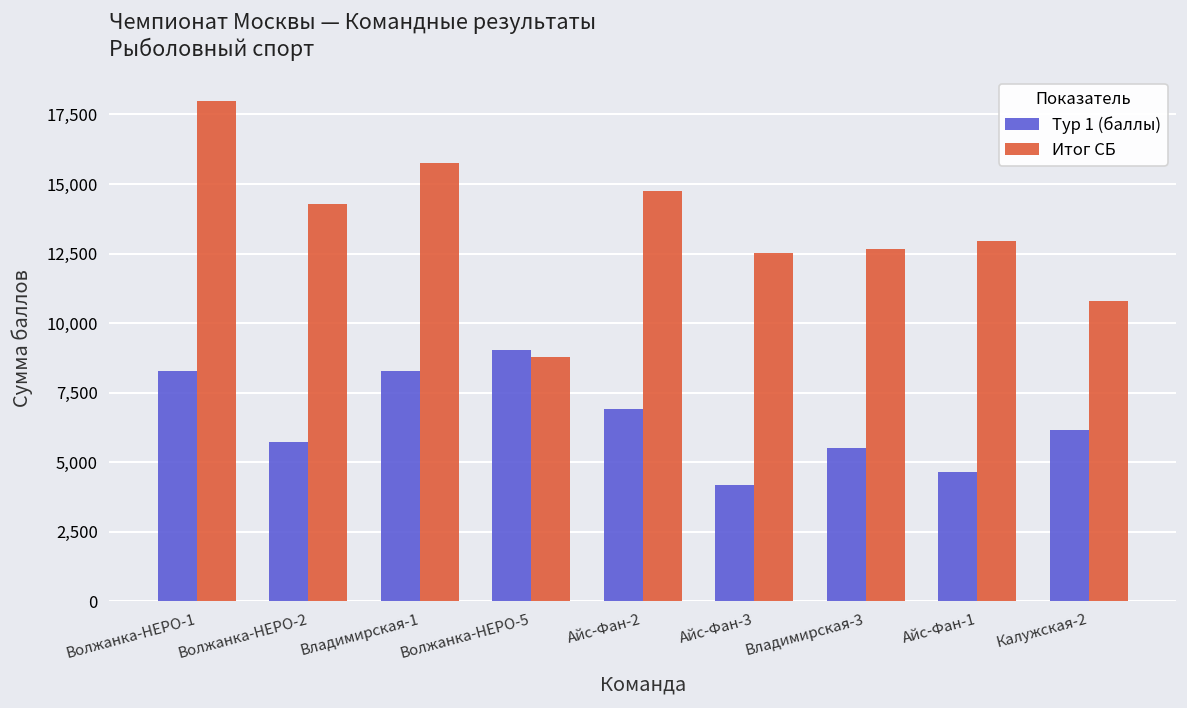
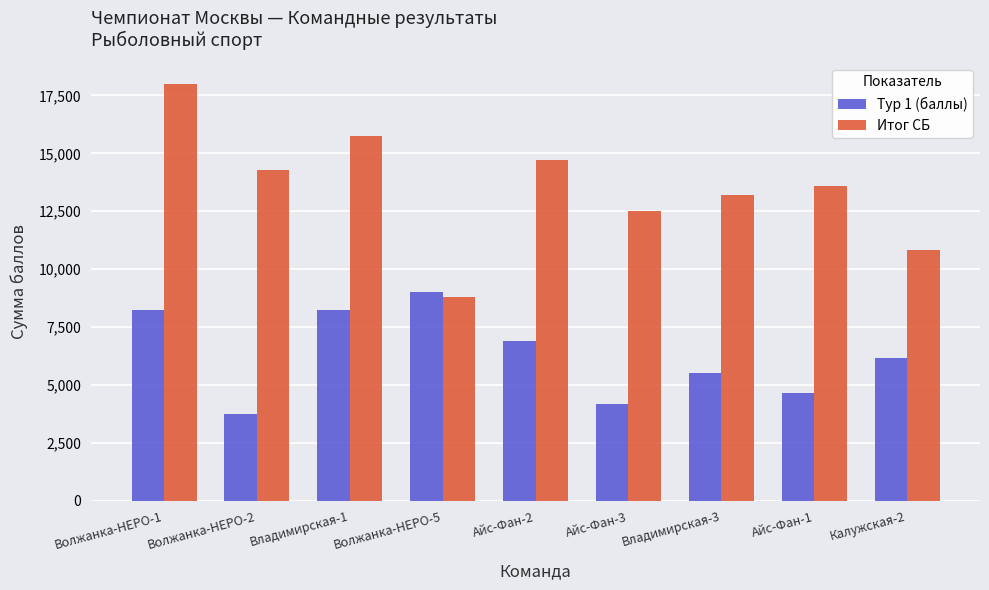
Тур 1 (баллы), Волжанка-НЕРО-2: 5,700 -> 3,700
Итог СБ, Владимирская-3: 12,700 -> 13,200
Итог СБ, Айс-Фан-1: 12,900 -> 13,600
